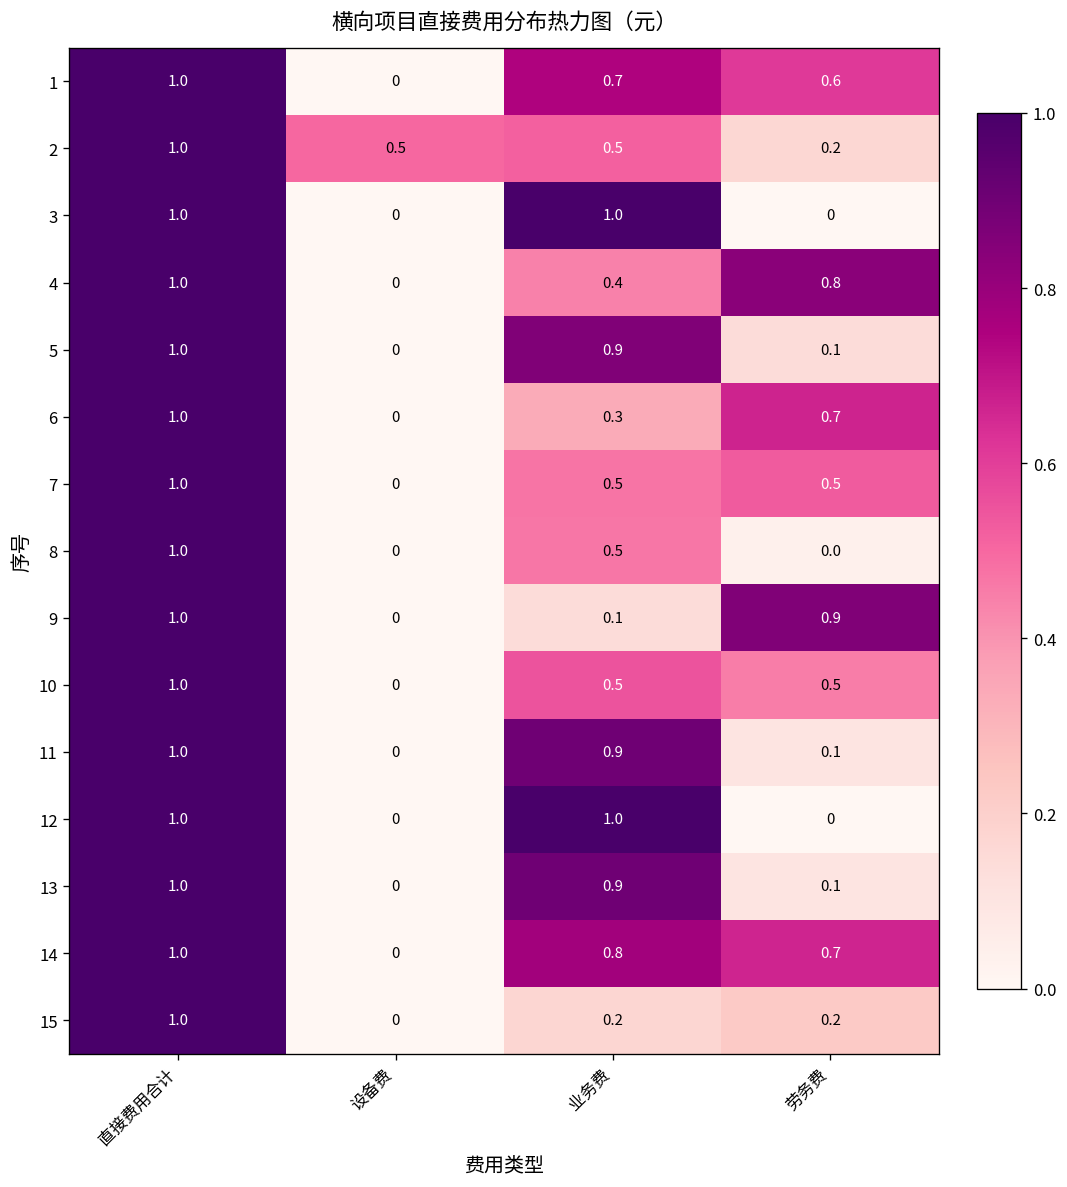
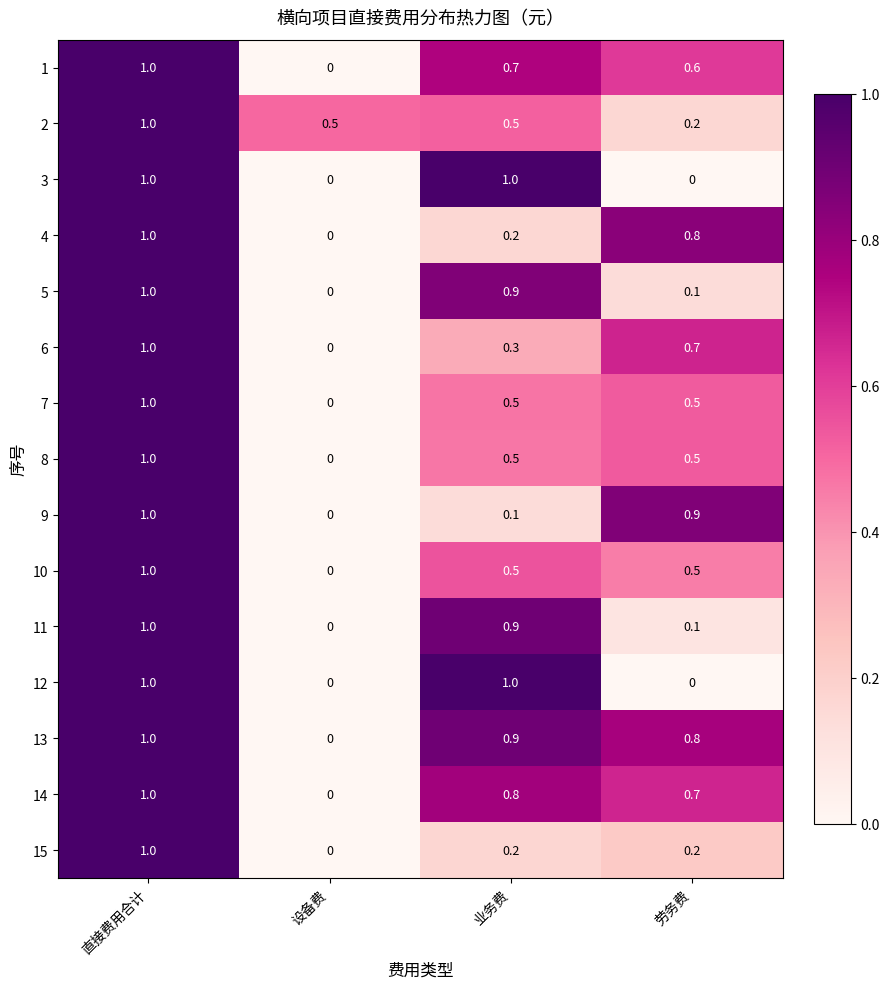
4, 业务费: 0.4 -> 0.2
8, 劳务费: 0.0 -> 0.5
13, 劳务费: 0.1 -> 0.8
